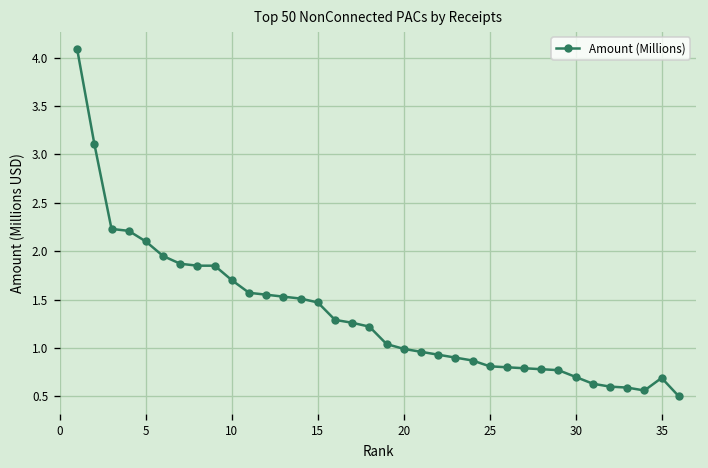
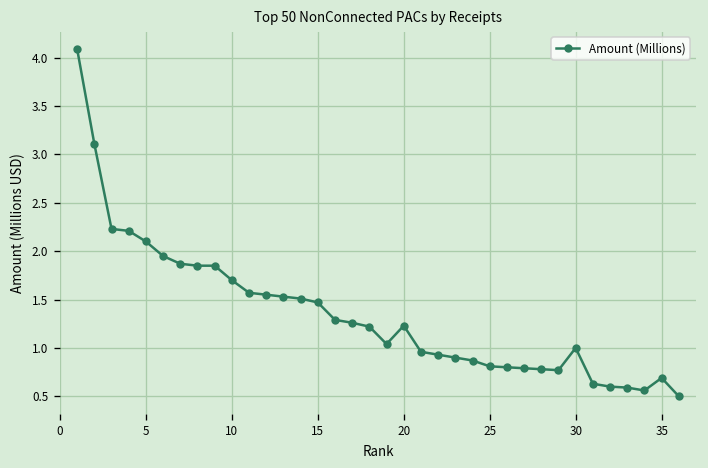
20: 1.0 -> 1.2
30: 0.7 -> 1.0
